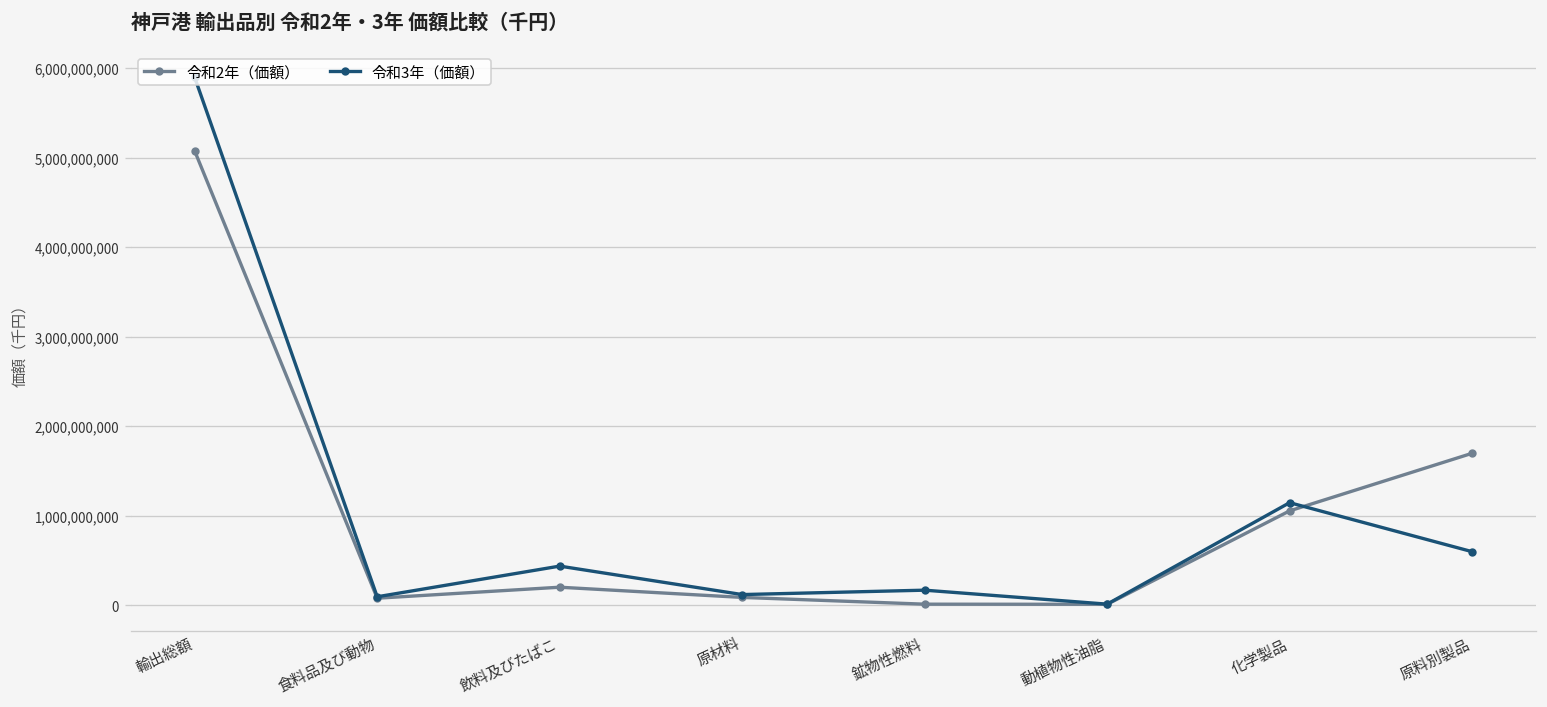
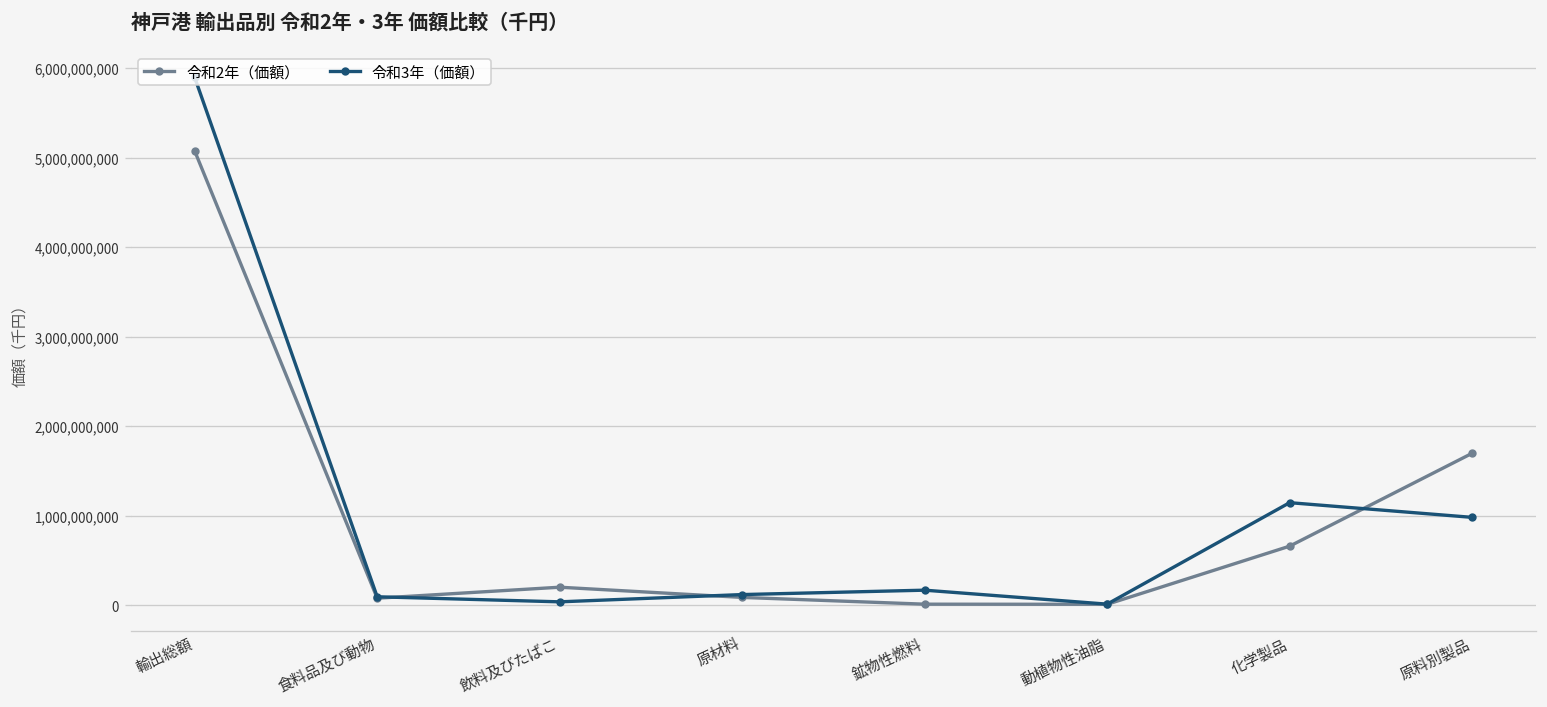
令和3年（価額）, 飲料及びたばこ: 400,000,000 -> 0
令和2年（価額）, 化学製品: 1,100,000,000 -> 700,000,000
令和3年（価額）, 原料別製品: 600,000,000 -> 1,000,000,000
